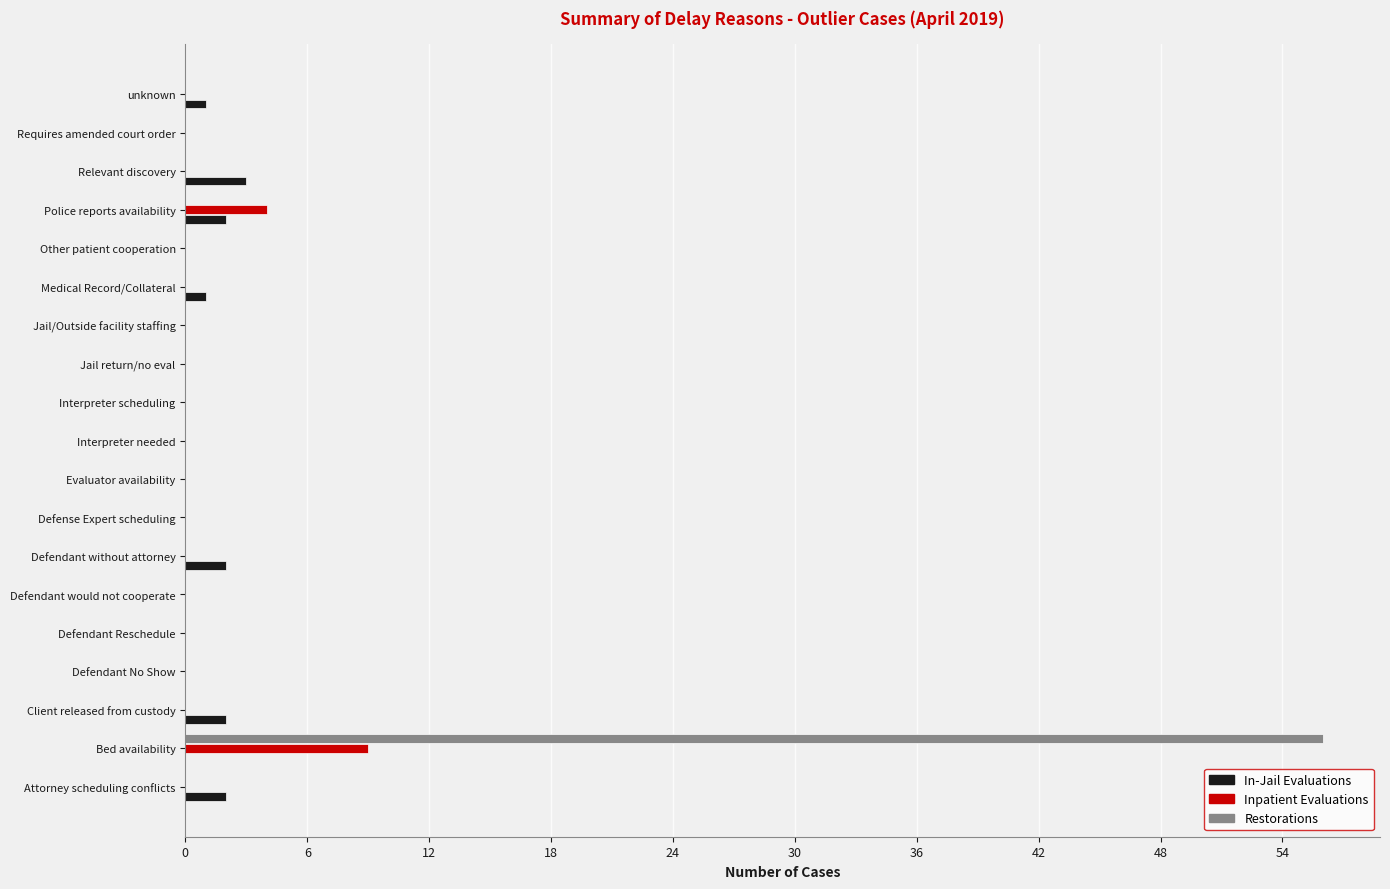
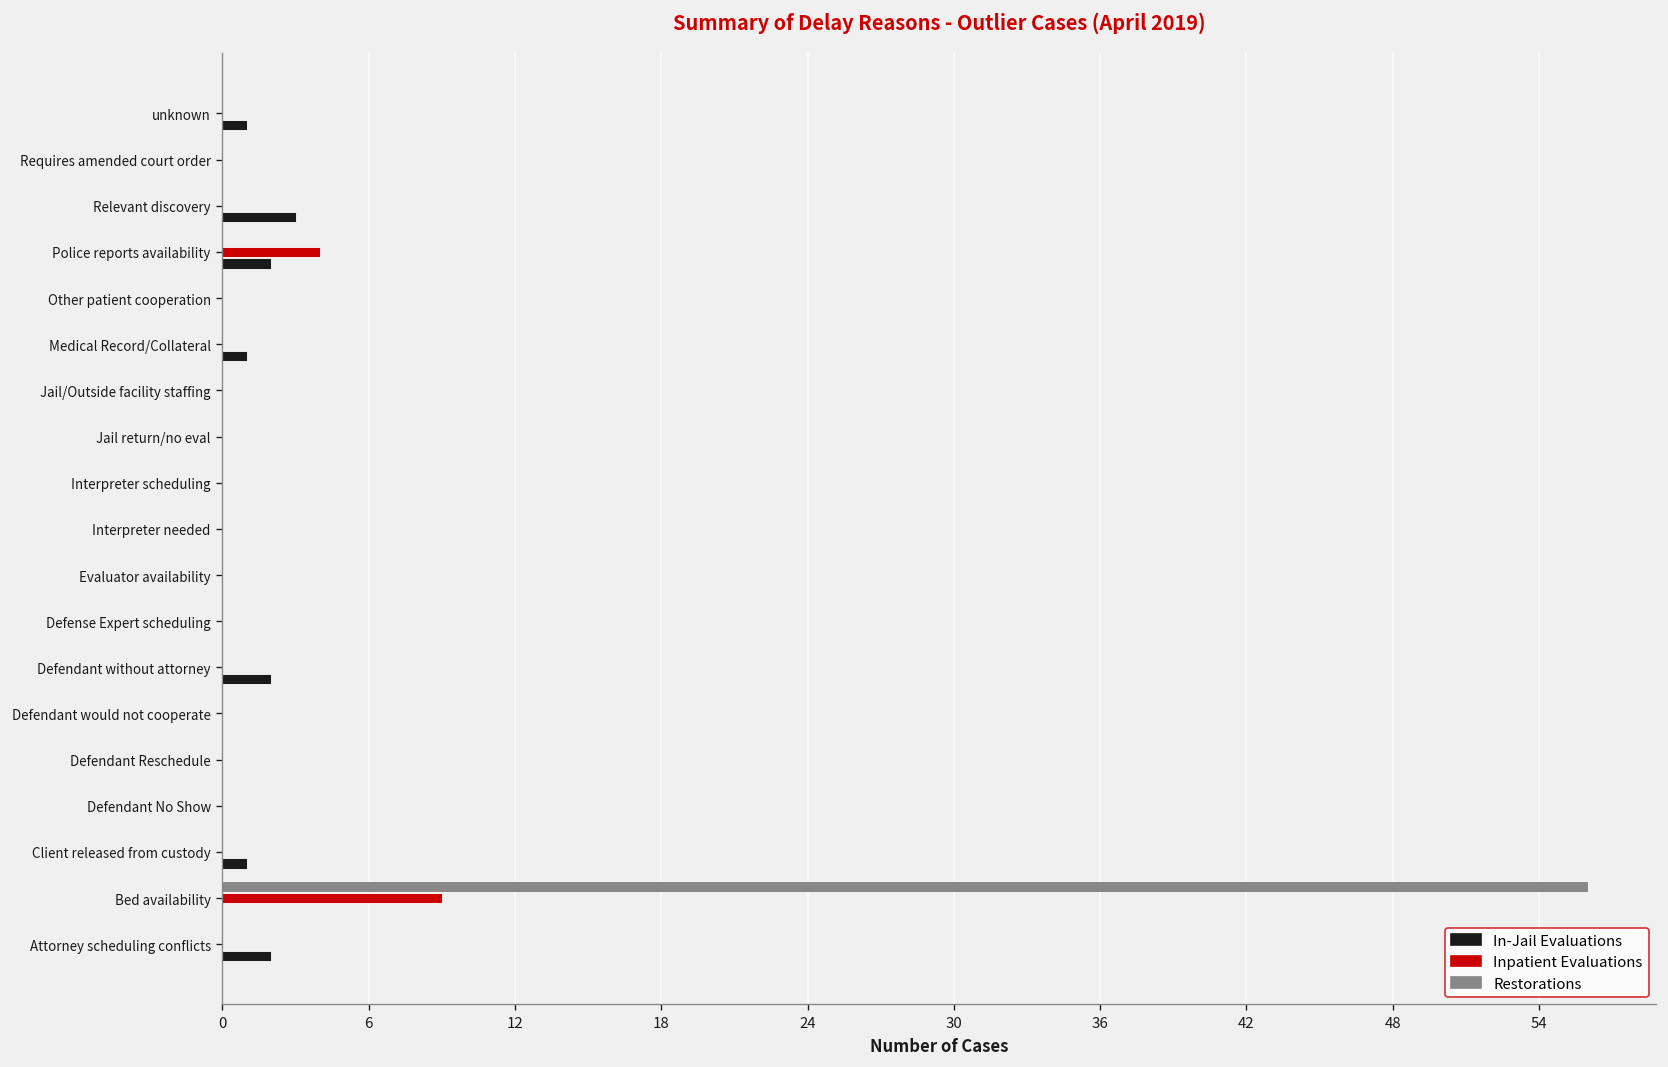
In-Jail Evaluations, Client released from custody: 2 -> 1
